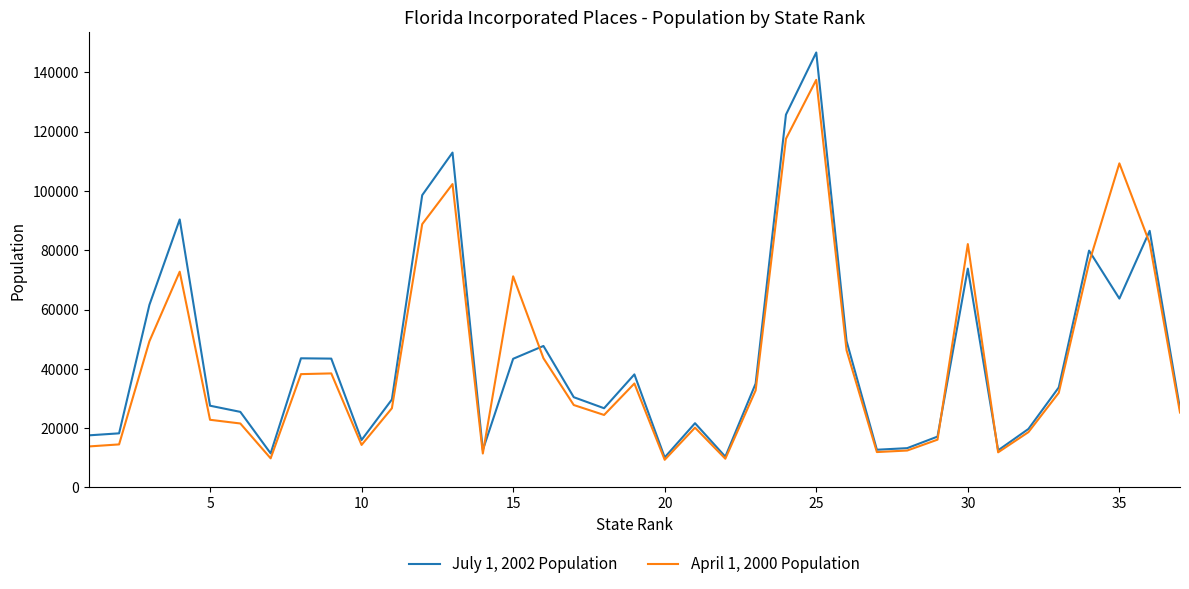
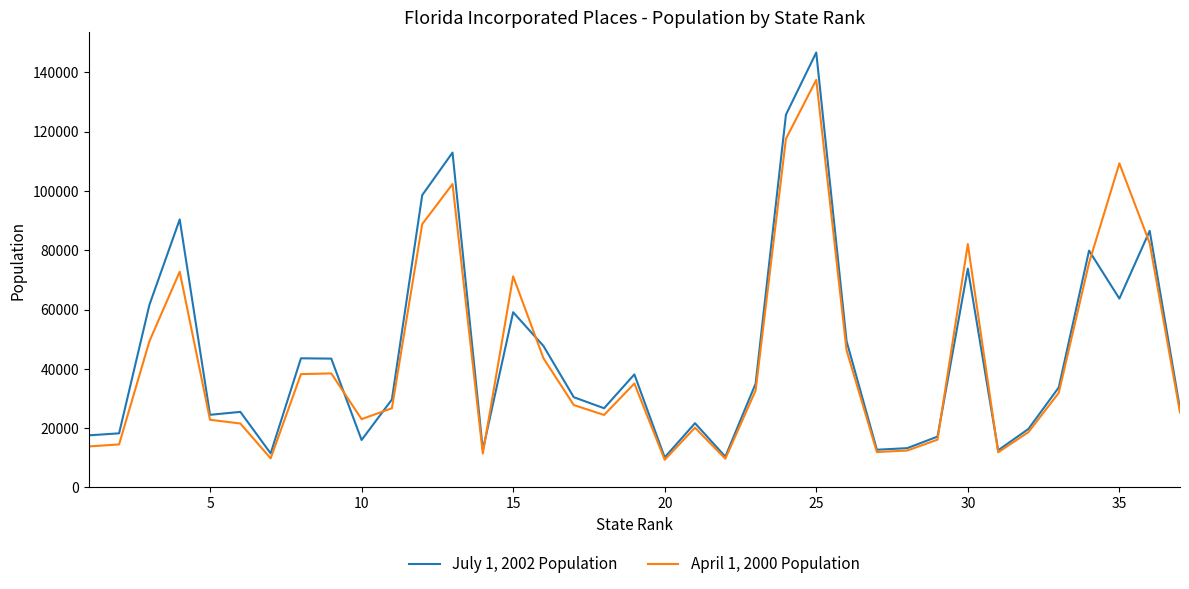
July 1, 2002 Population, 5: 28000 -> 25000
April 1, 2000 Population, 10: 14000 -> 23000
July 1, 2002 Population, 15: 43000 -> 59000
